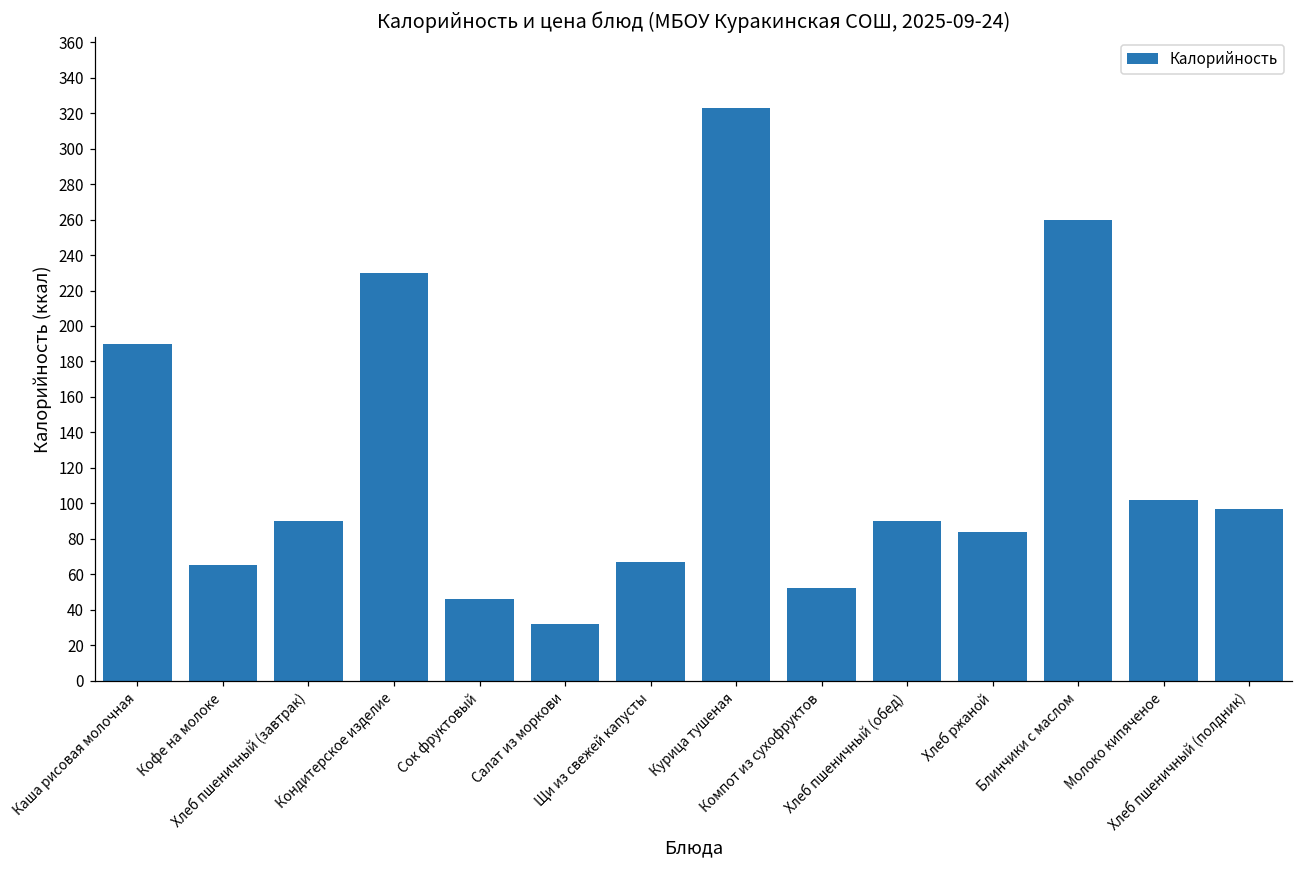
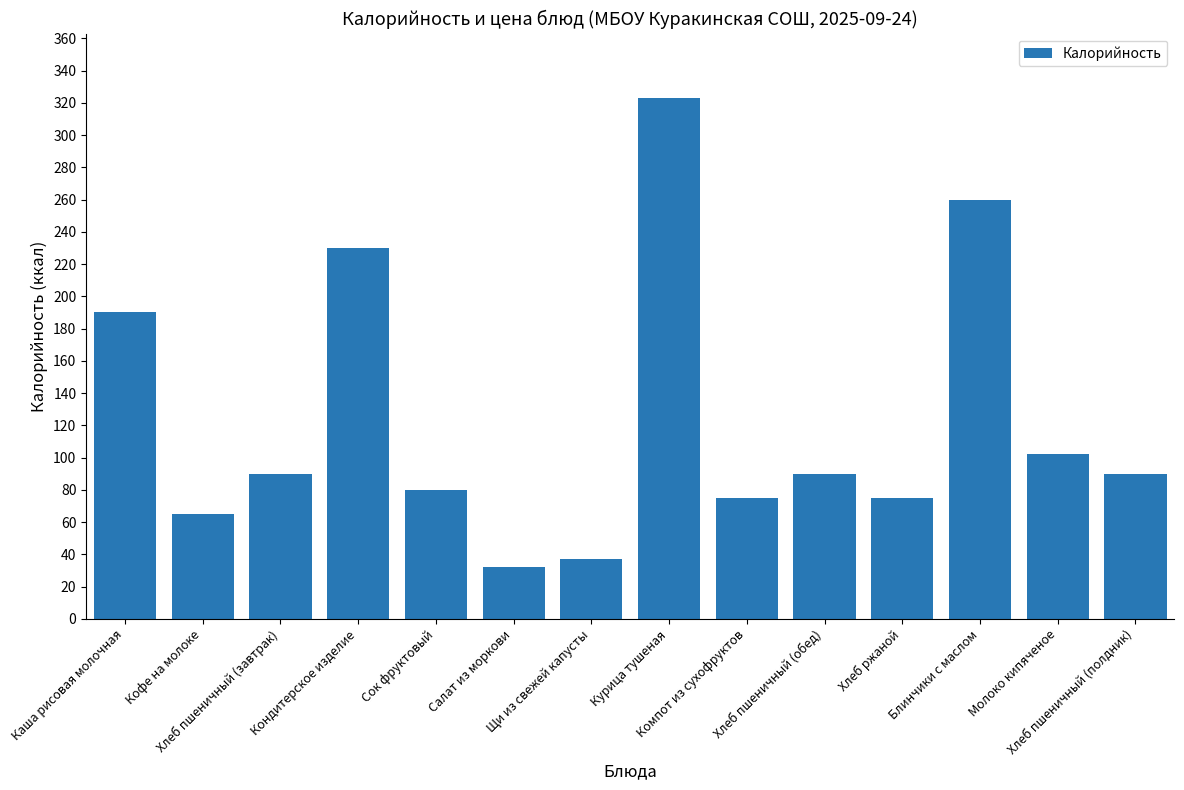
Сок фруктовый: 46 -> 80
Щи из свежей капусты: 67 -> 37
Компот из сухофруктов: 52 -> 75
Хлеб ржаной: 84 -> 75
Хлеб пшеничный (полдник): 97 -> 90
